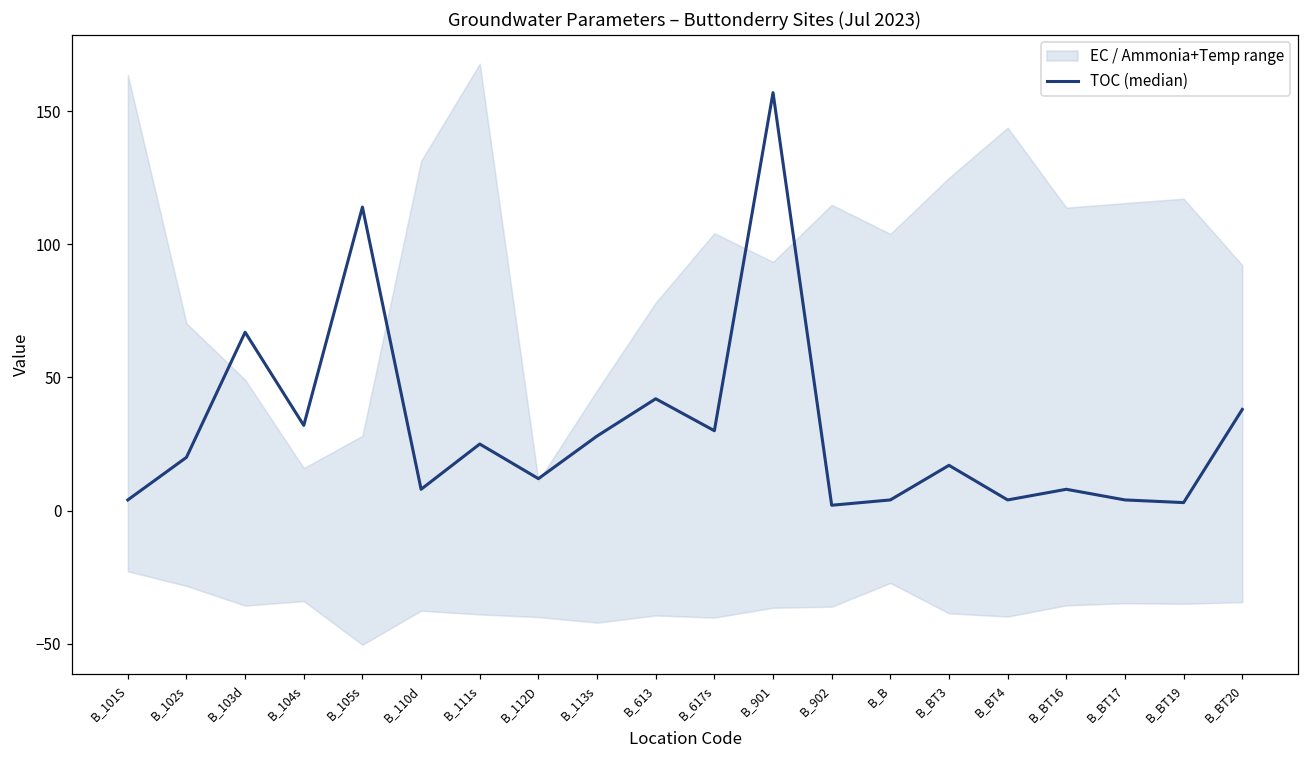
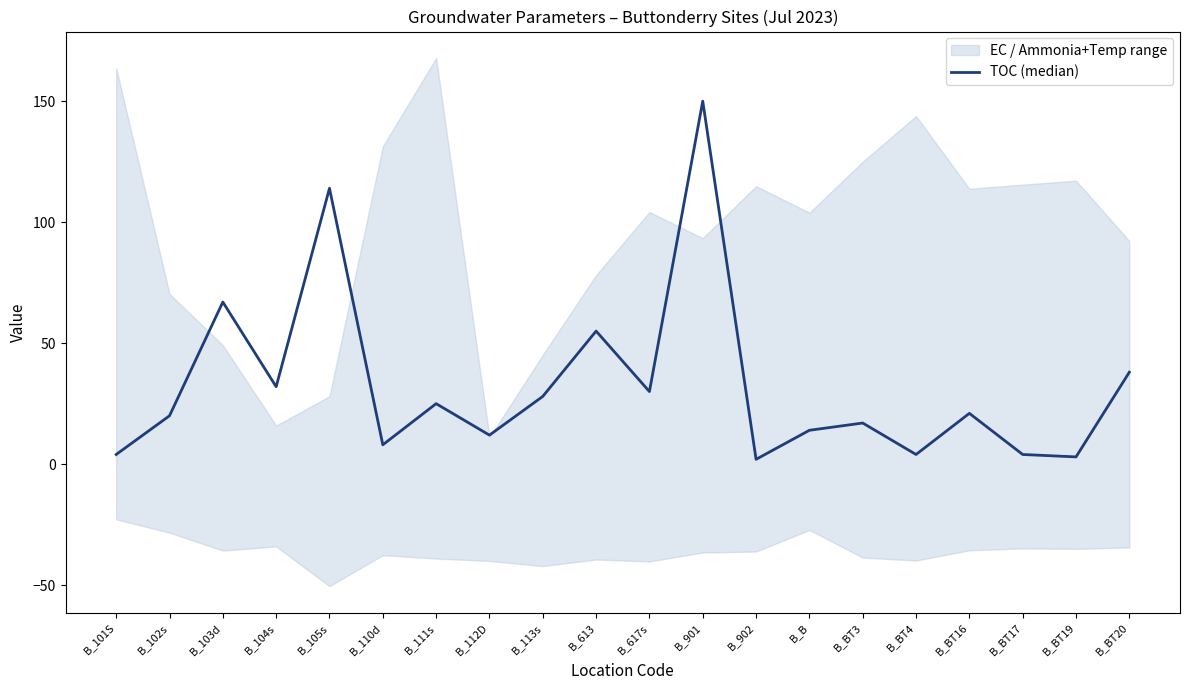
TOC (median), B_613: 42 -> 55
TOC (median), B_901: 157 -> 150
TOC (median), B_B: 4 -> 14
TOC (median), B_BT16: 8 -> 21
